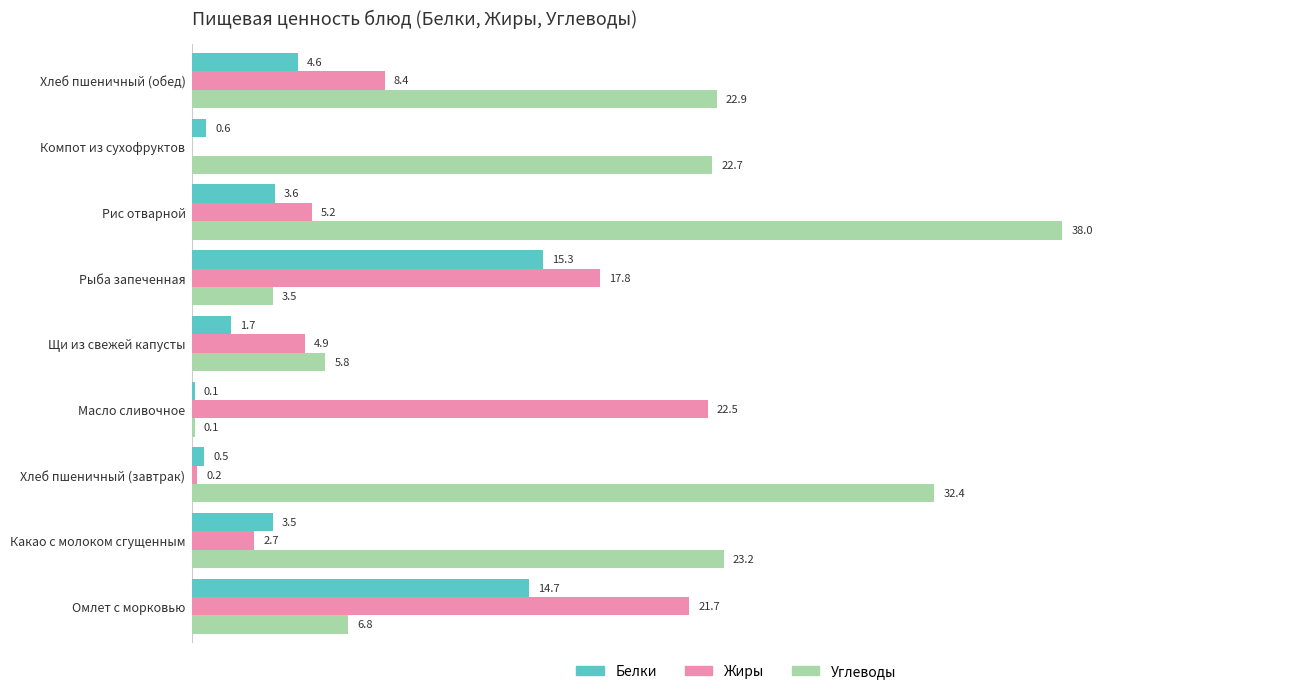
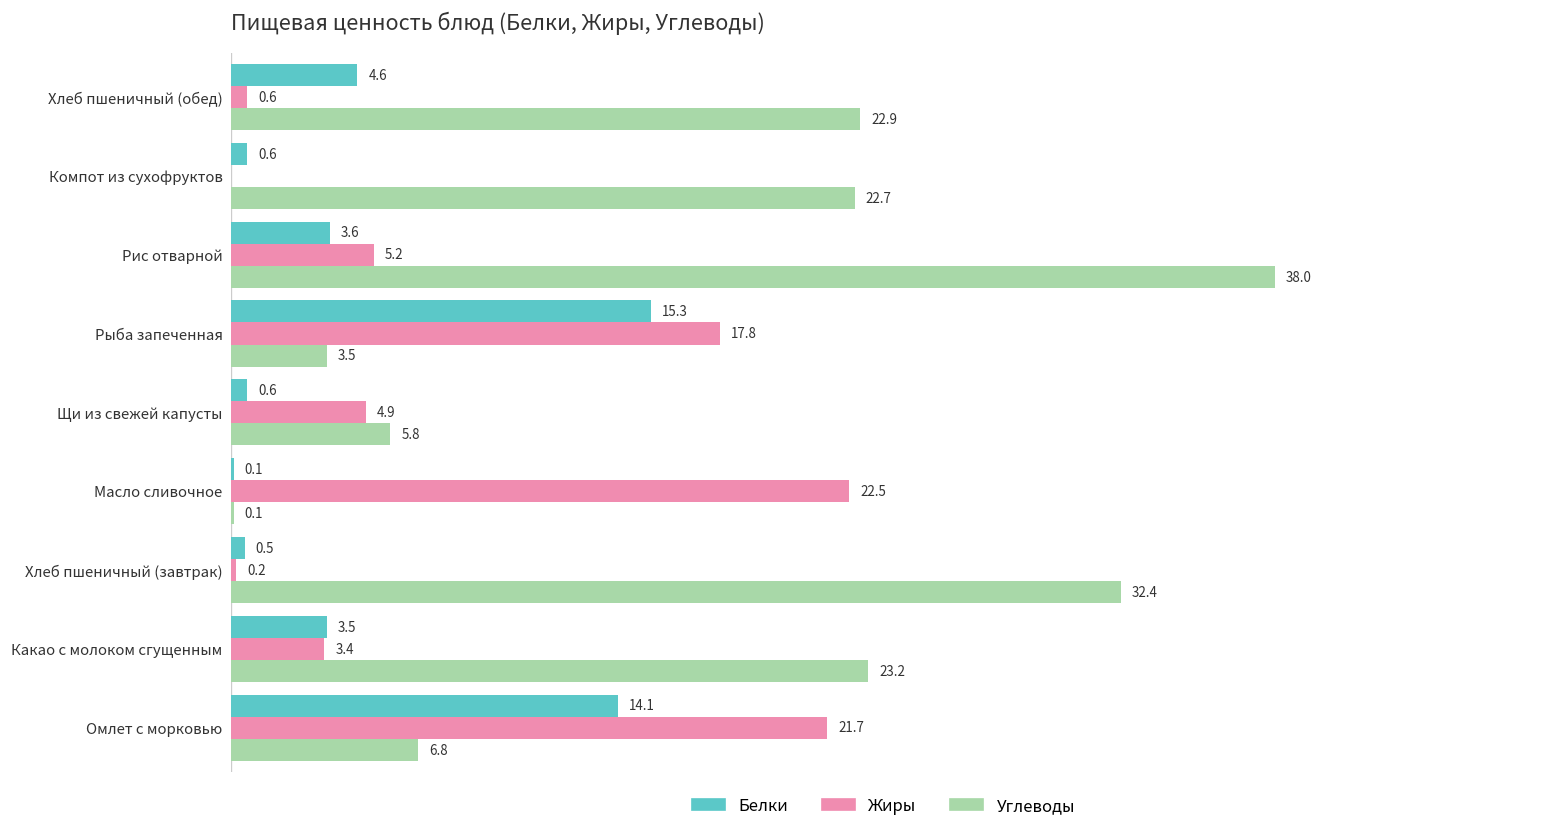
Жиры, Хлеб пшеничный (обед): 8.4 -> 0.6
Белки, Щи из свежей капусты: 1.7 -> 0.6
Жиры, Какао с молоком сгущенным: 2.7 -> 3.4
Белки, Омлет с морковью: 14.7 -> 14.1
